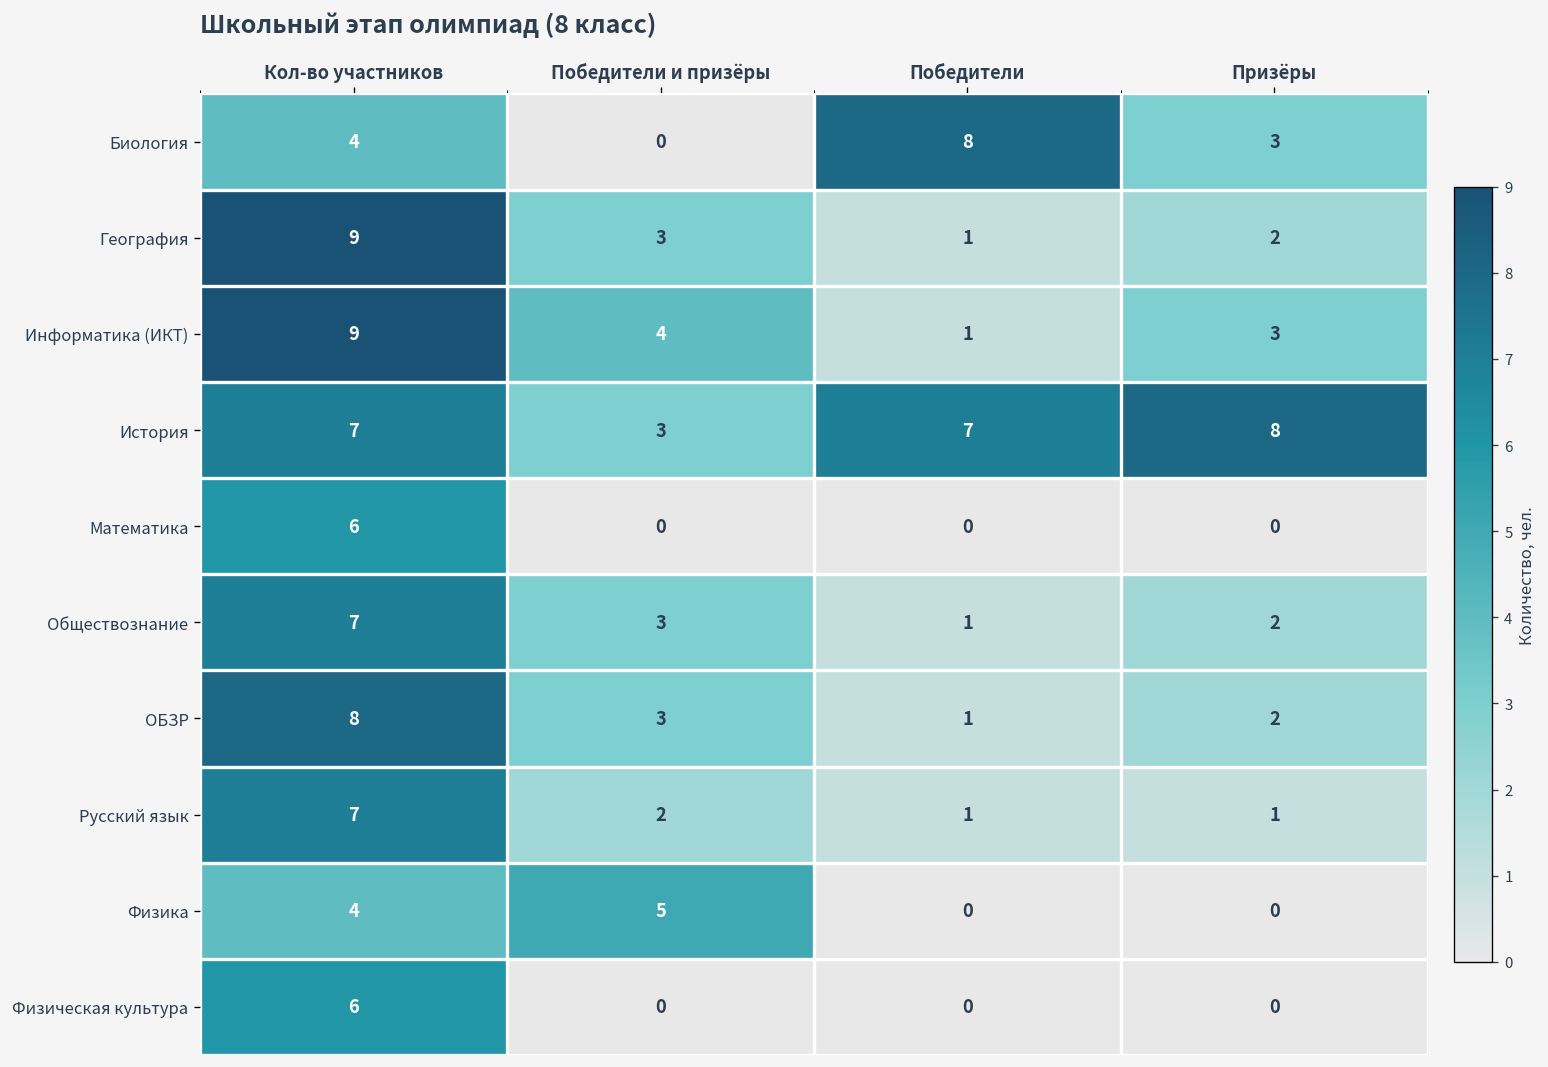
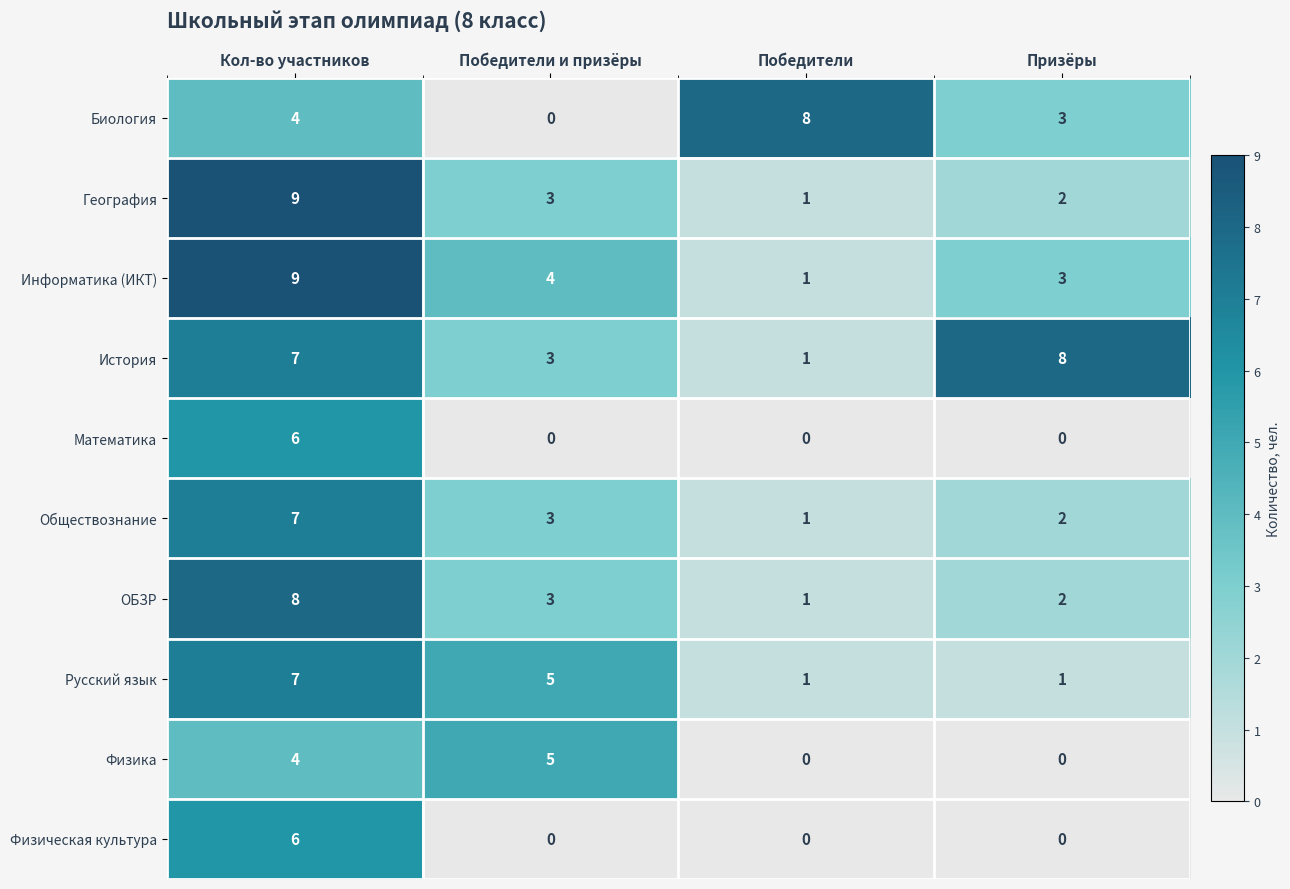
История, Победители: 7 -> 1
Русский язык, Победители и призёры: 2 -> 5
